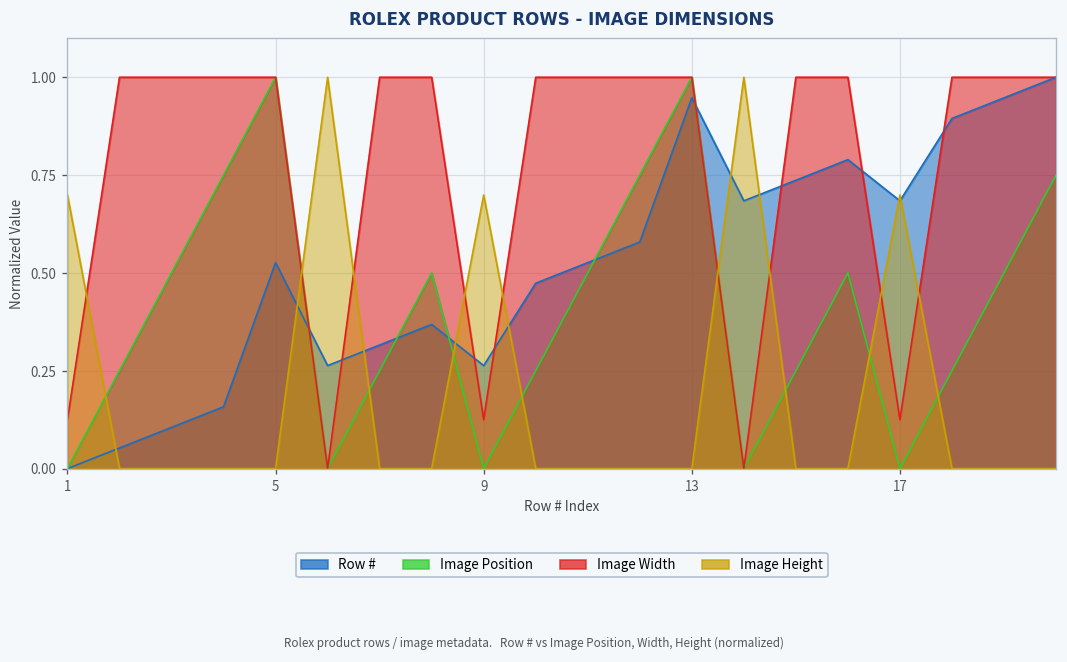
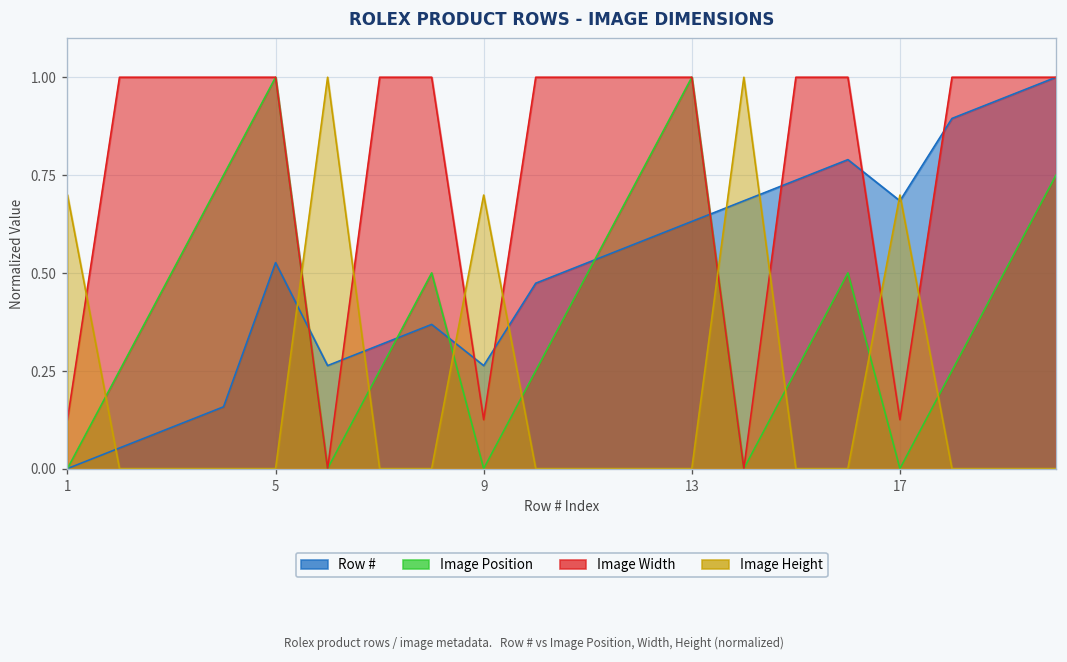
Row #, 13: 0.95 -> 0.63
